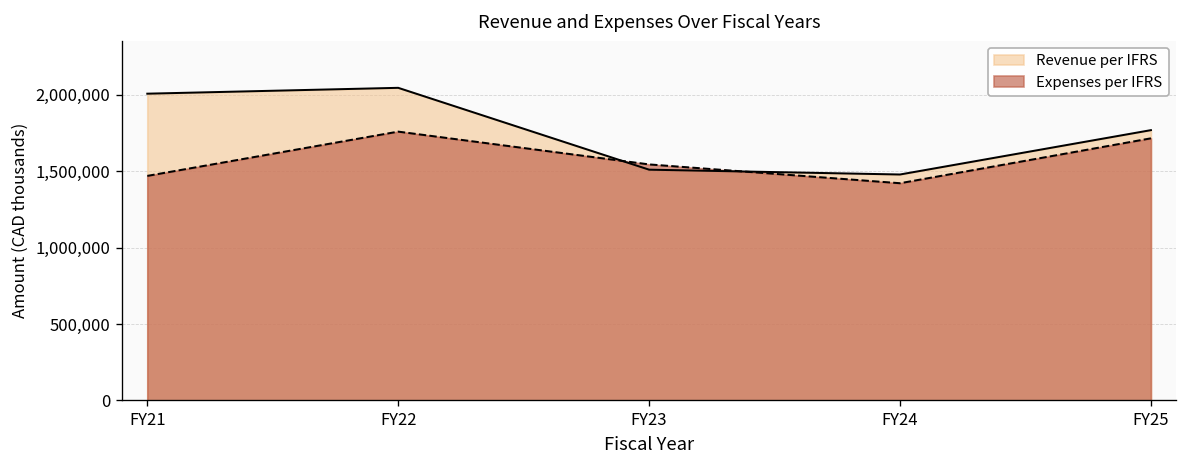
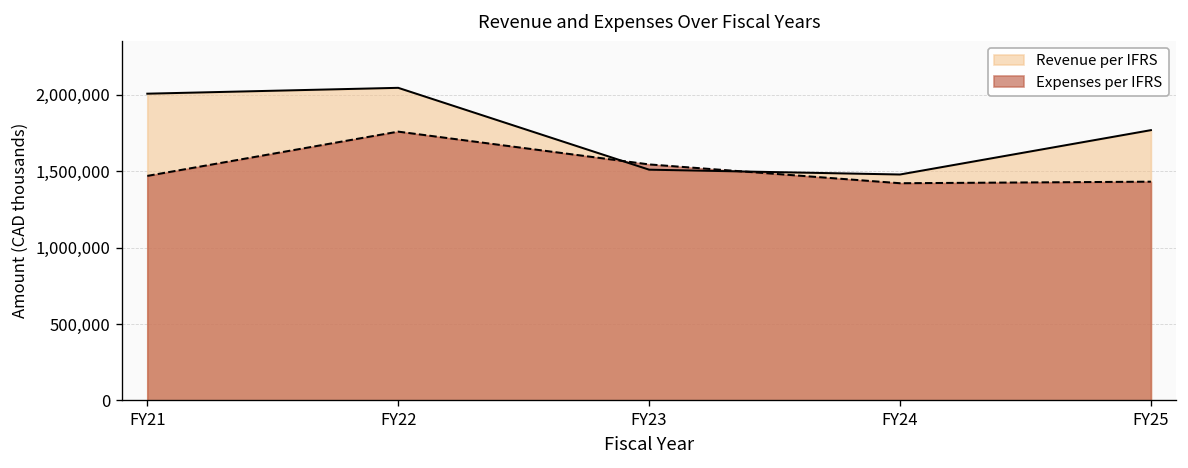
Expenses per IFRS, FY25: 1,720,000 -> 1,430,000
